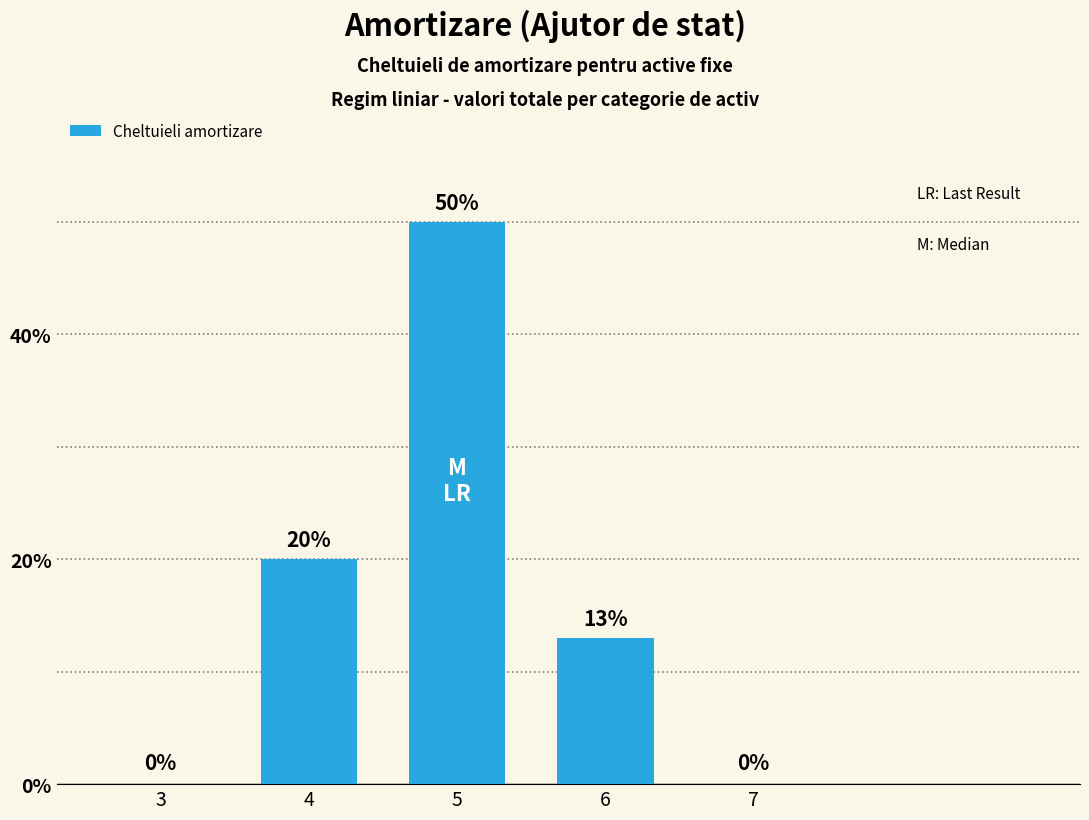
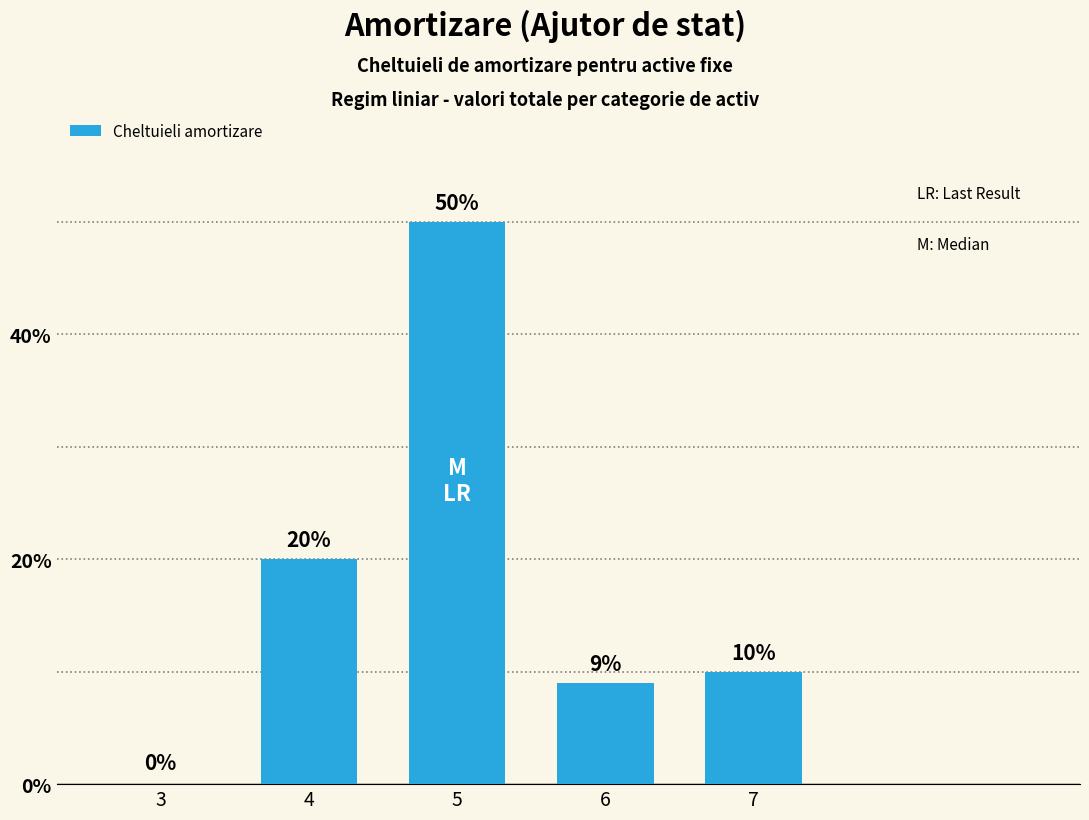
6: 13% -> 9%
7: 0% -> 10%
